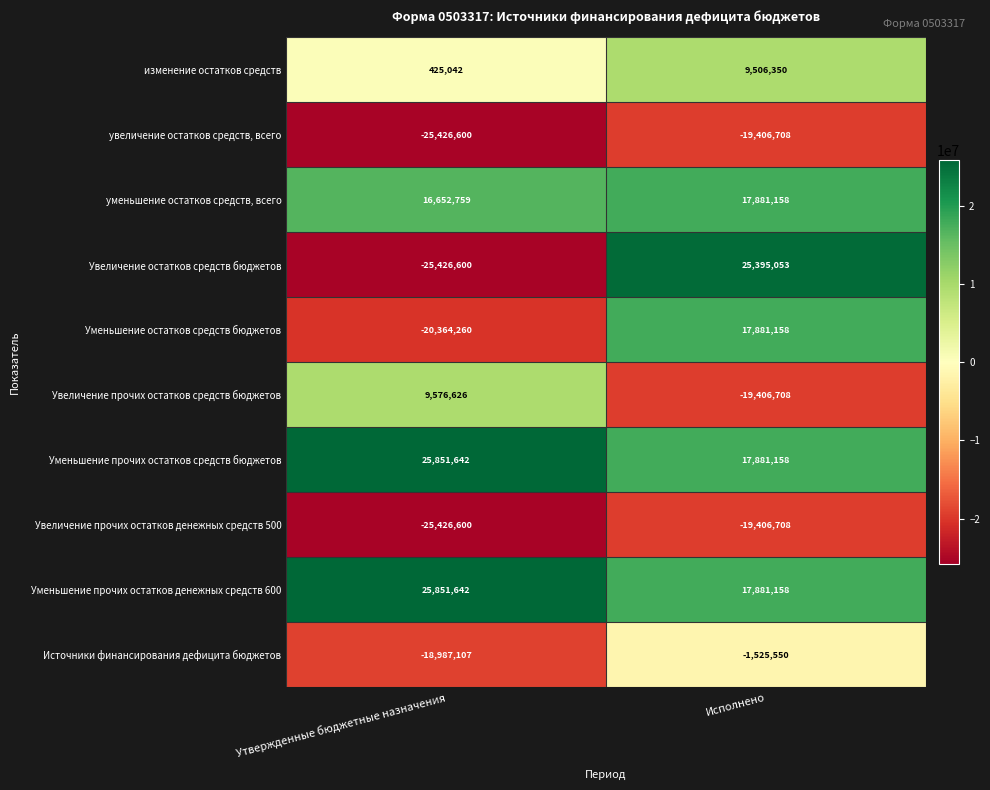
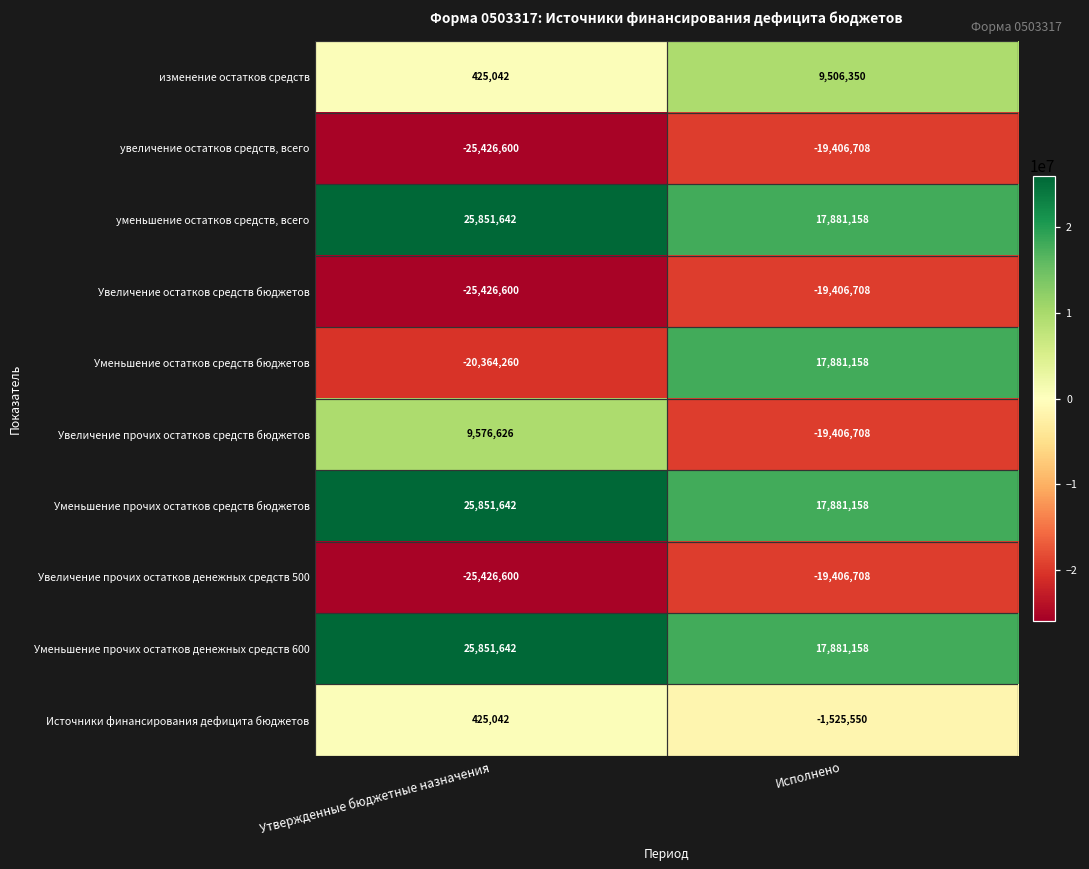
уменьшение остатков средств, всего, Утвержденные бюджетные назначения: 16,652,759 -> 25,851,642
Увеличение остатков средств бюджетов, Исполнено: 25,395,053 -> -19,406,708
Источники финансирования дефицита бюджетов, Утвержденные бюджетные назначения: -18,987,107 -> 425,042
